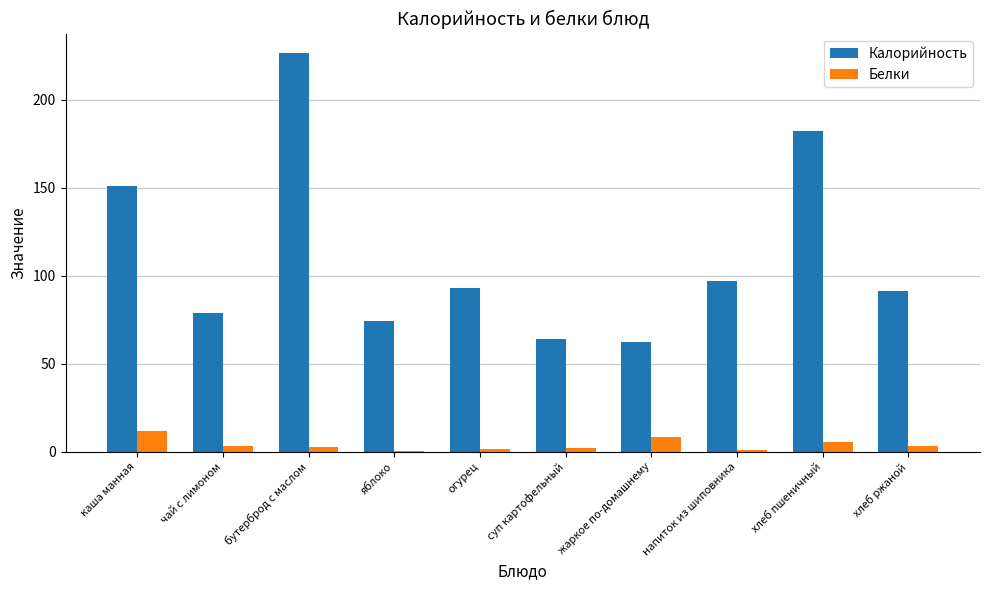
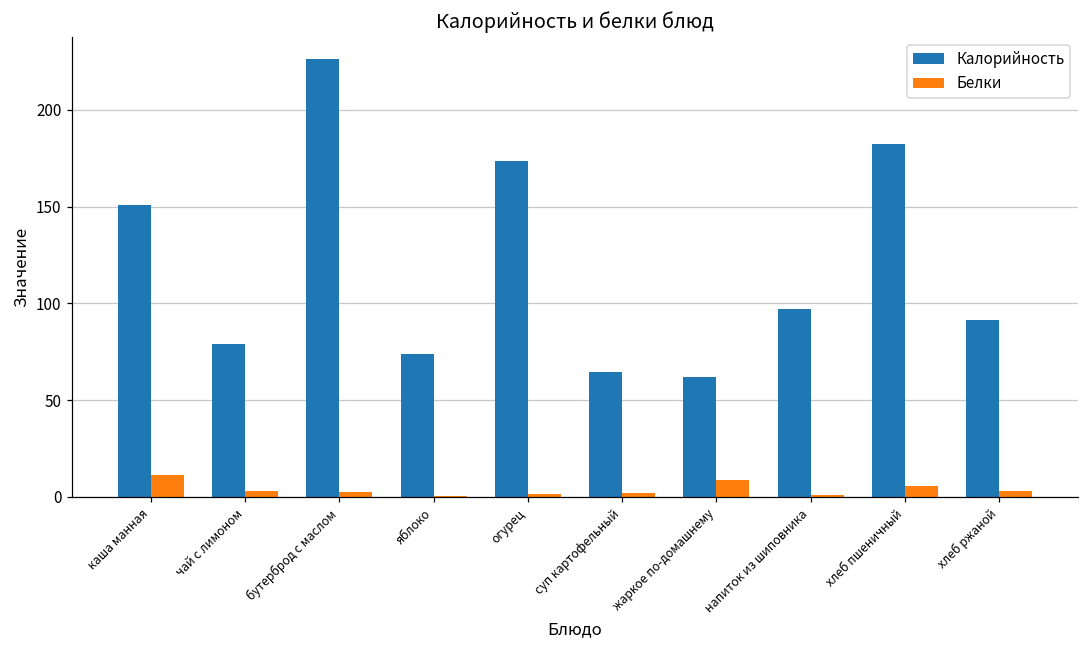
Калорийность, огурец: 93 -> 174
